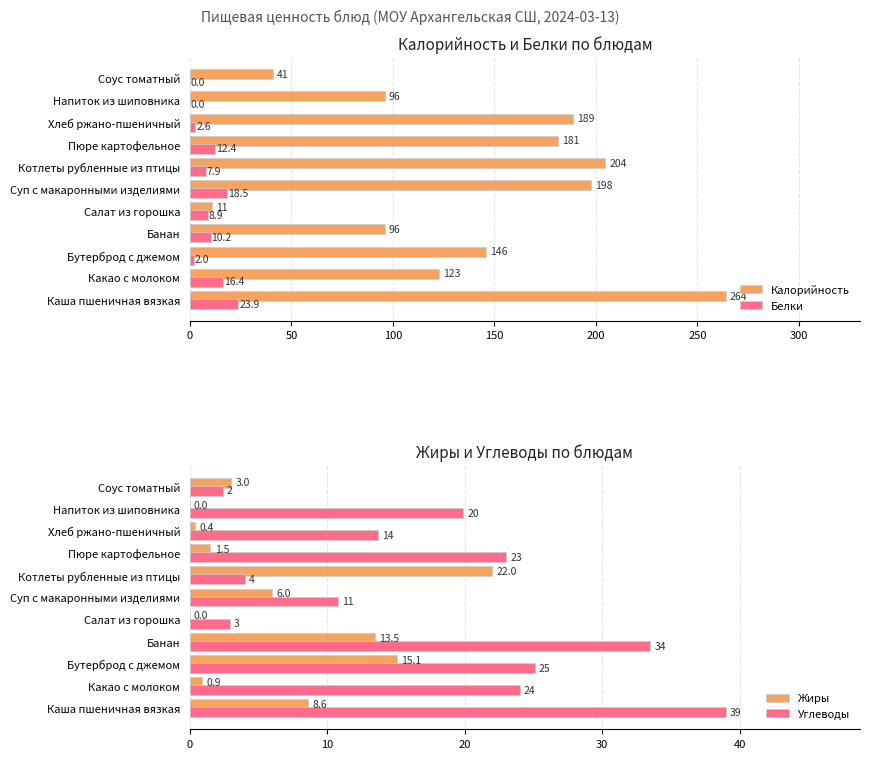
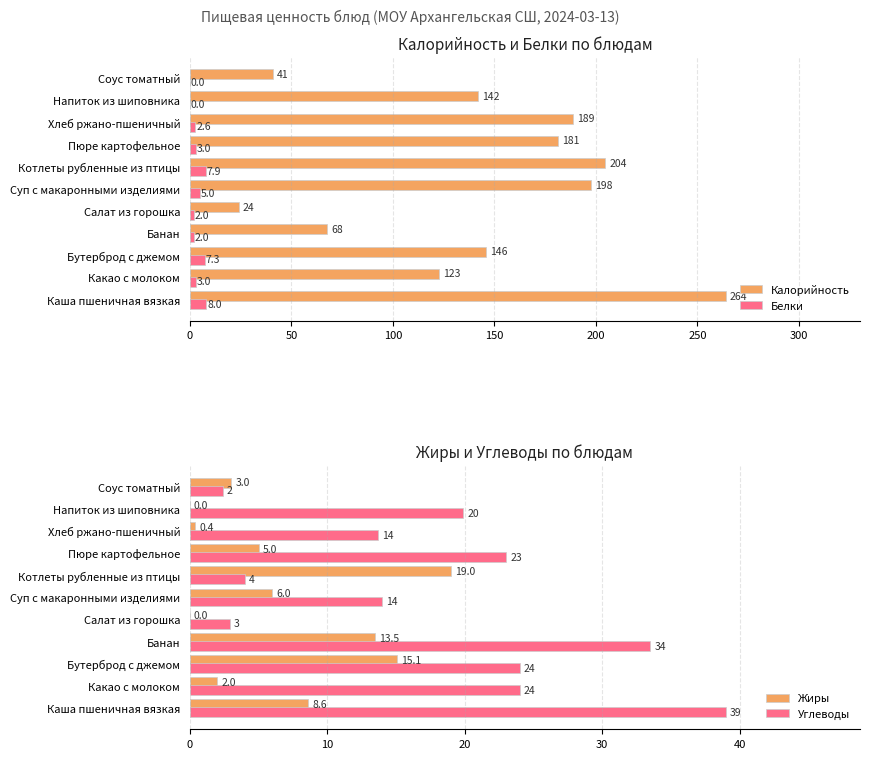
Калорийность и Белки по блюдам, Калорийность, Напиток из шиповника: 96 -> 142
Калорийность и Белки по блюдам, Белки, Пюре картофельное: 12.4 -> 3.0
Калорийность и Белки по блюдам, Белки, Суп с макаронными изделиями: 18.5 -> 5.0
Калорийность и Белки по блюдам, Калорийность, Салат из горошка: 11 -> 24
Калорийность и Белки по блюдам, Белки, Салат из горошка: 8.9 -> 2.0
Калорийность и Белки по блюдам, Калорийность, Банан: 96 -> 68
Калорийность и Белки по блюдам, Белки, Банан: 10.2 -> 2.0
Калорийность и Белки по блюдам, Белки, Бутерброд с джемом: 2.0 -> 7.3
Калорийность и Белки по блюдам, Белки, Какао с молоком: 16.4 -> 3.0
Калорийность и Белки по блюдам, Белки, Каша пшеничная вязкая: 23.9 -> 8.0
Жиры и Углеводы по блюдам, Жиры, Пюре картофельное: 1.5 -> 5.0
Жиры и Углеводы по блюдам, Жиры, Котлеты рубленные из птицы: 22.0 -> 19.0
Жиры и Углеводы по блюдам, Углеводы, Суп с макаронными изделиями: 11 -> 14
Жиры и Углеводы по блюдам, Углеводы, Бутерброд с джемом: 25 -> 24
Жиры и Углеводы по блюдам, Жиры, Какао с молоком: 0.9 -> 2.0
